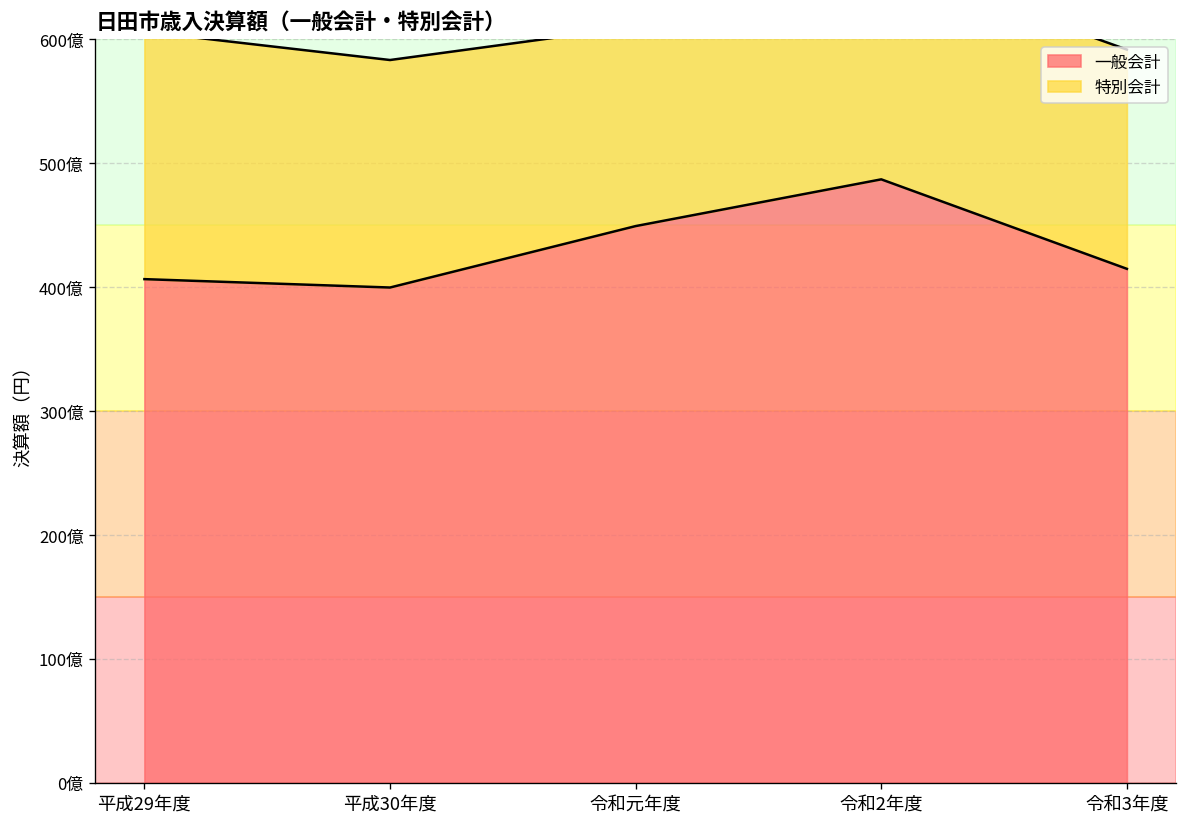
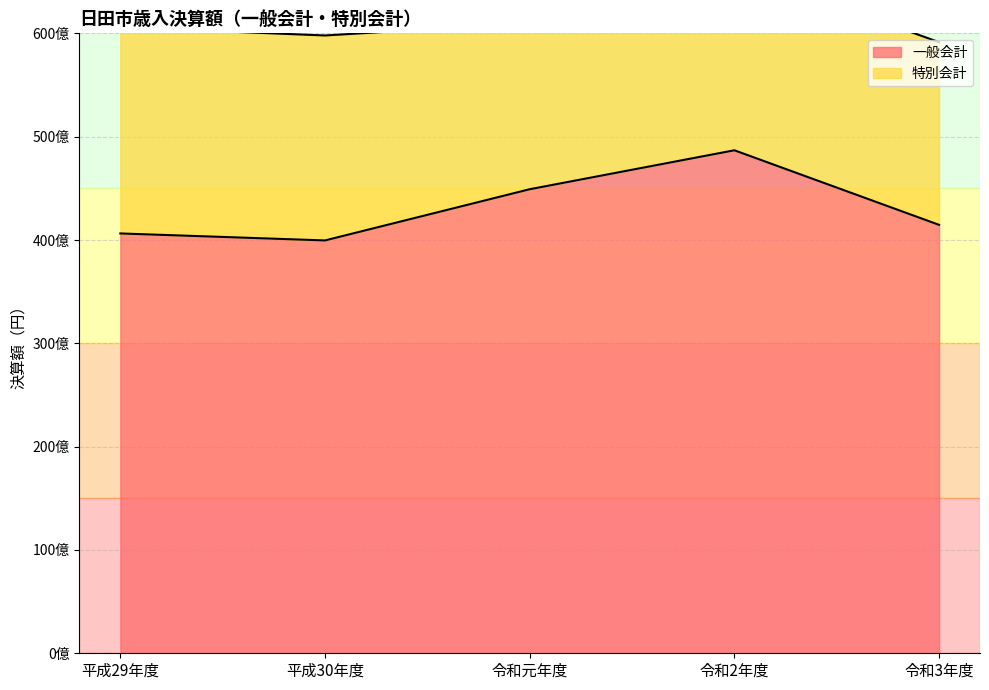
特別会計, 平成30年度: 183億 -> 198億
